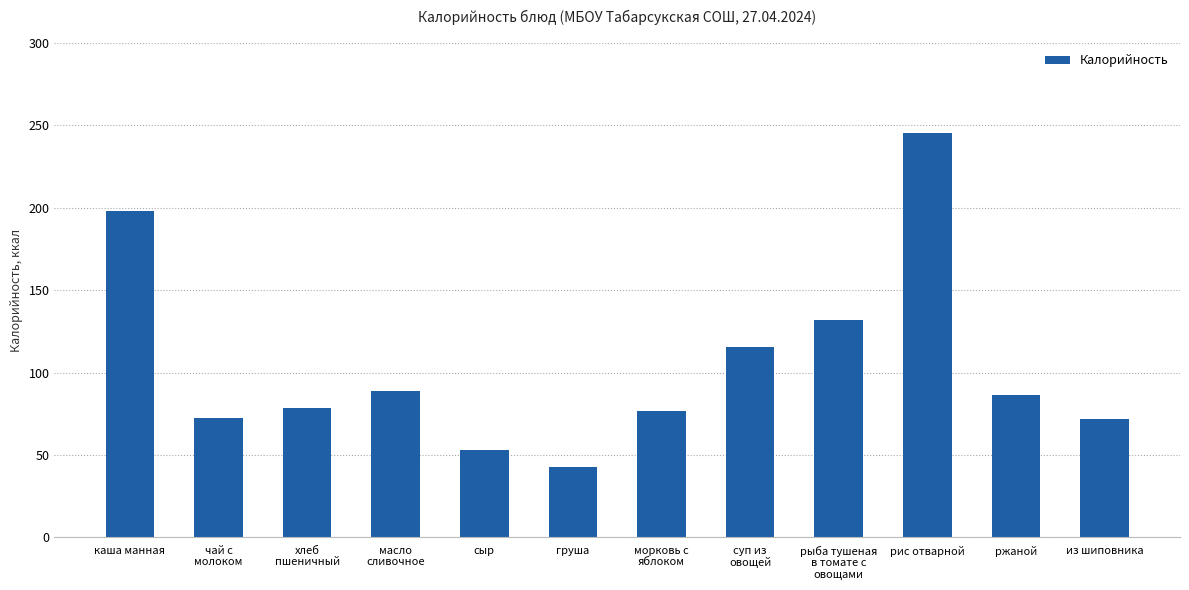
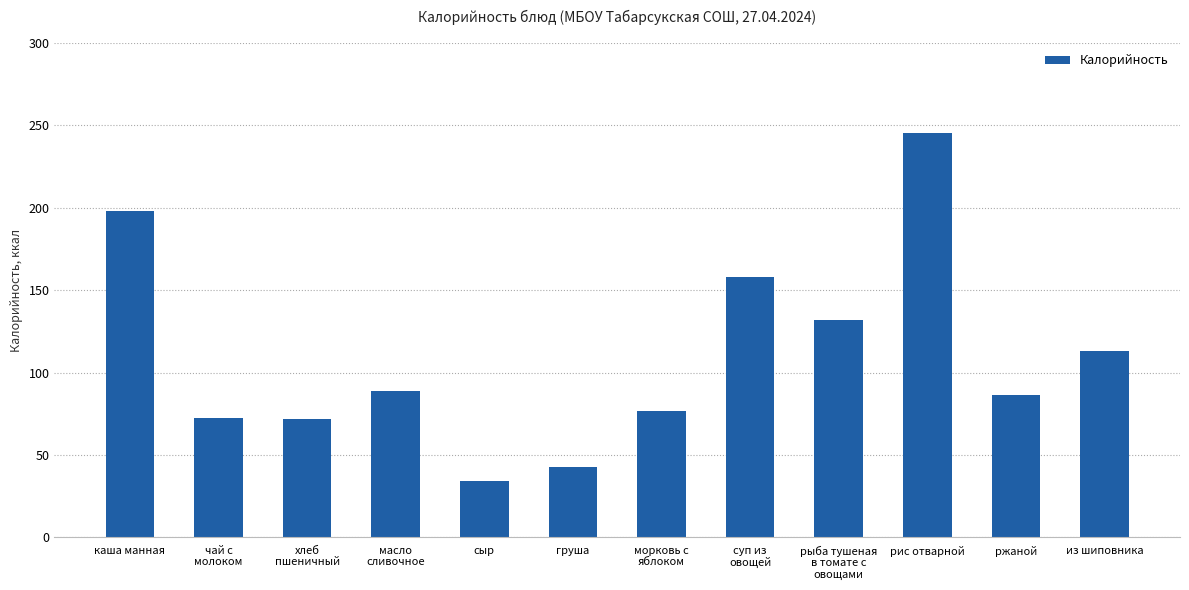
хлеб пшеничный: 78 -> 72
сыр: 53 -> 34
суп из овощей: 116 -> 158
из шиповника: 72 -> 113
